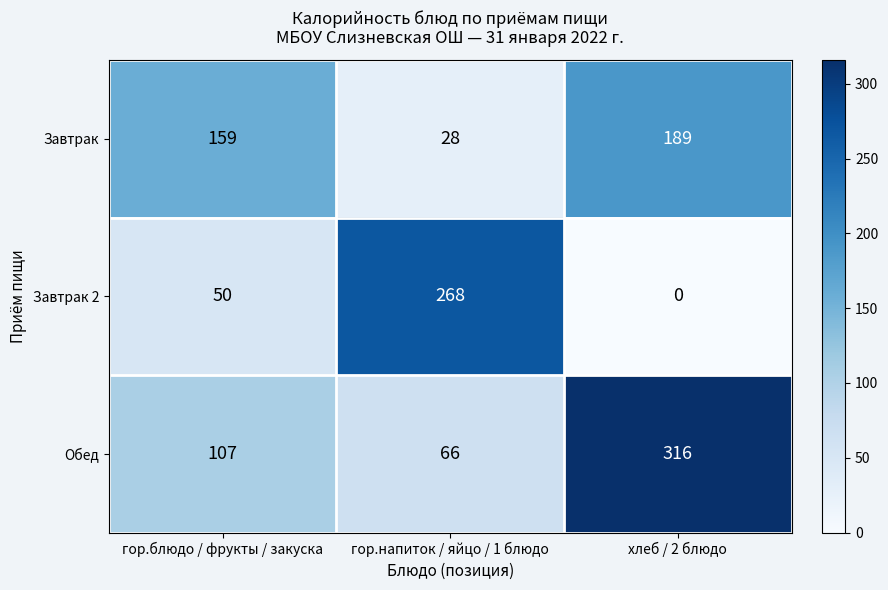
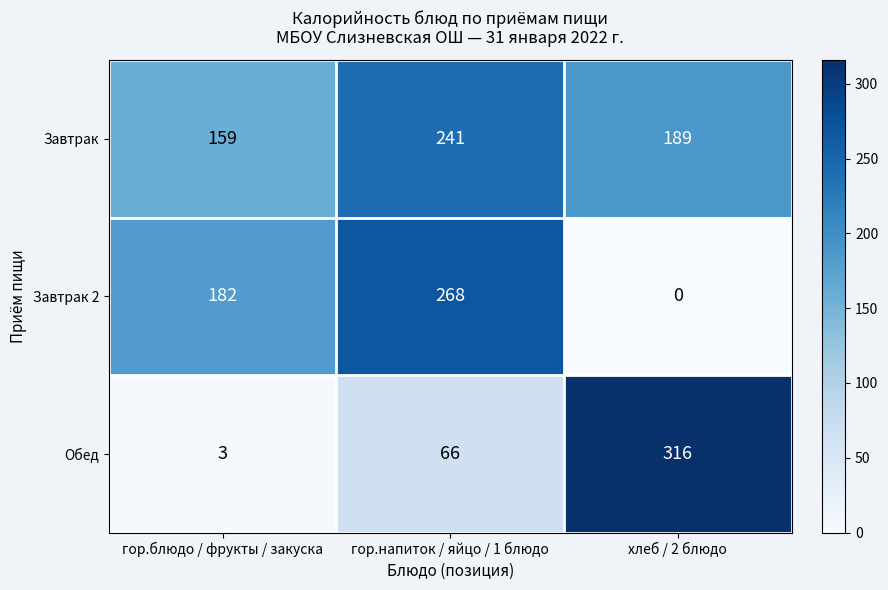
Завтрак, гор.напиток / яйцо / 1 блюдо: 28 -> 241
Завтрак 2, гор.блюдо / фрукты / закуска: 50 -> 182
Обед, гор.блюдо / фрукты / закуска: 107 -> 3
